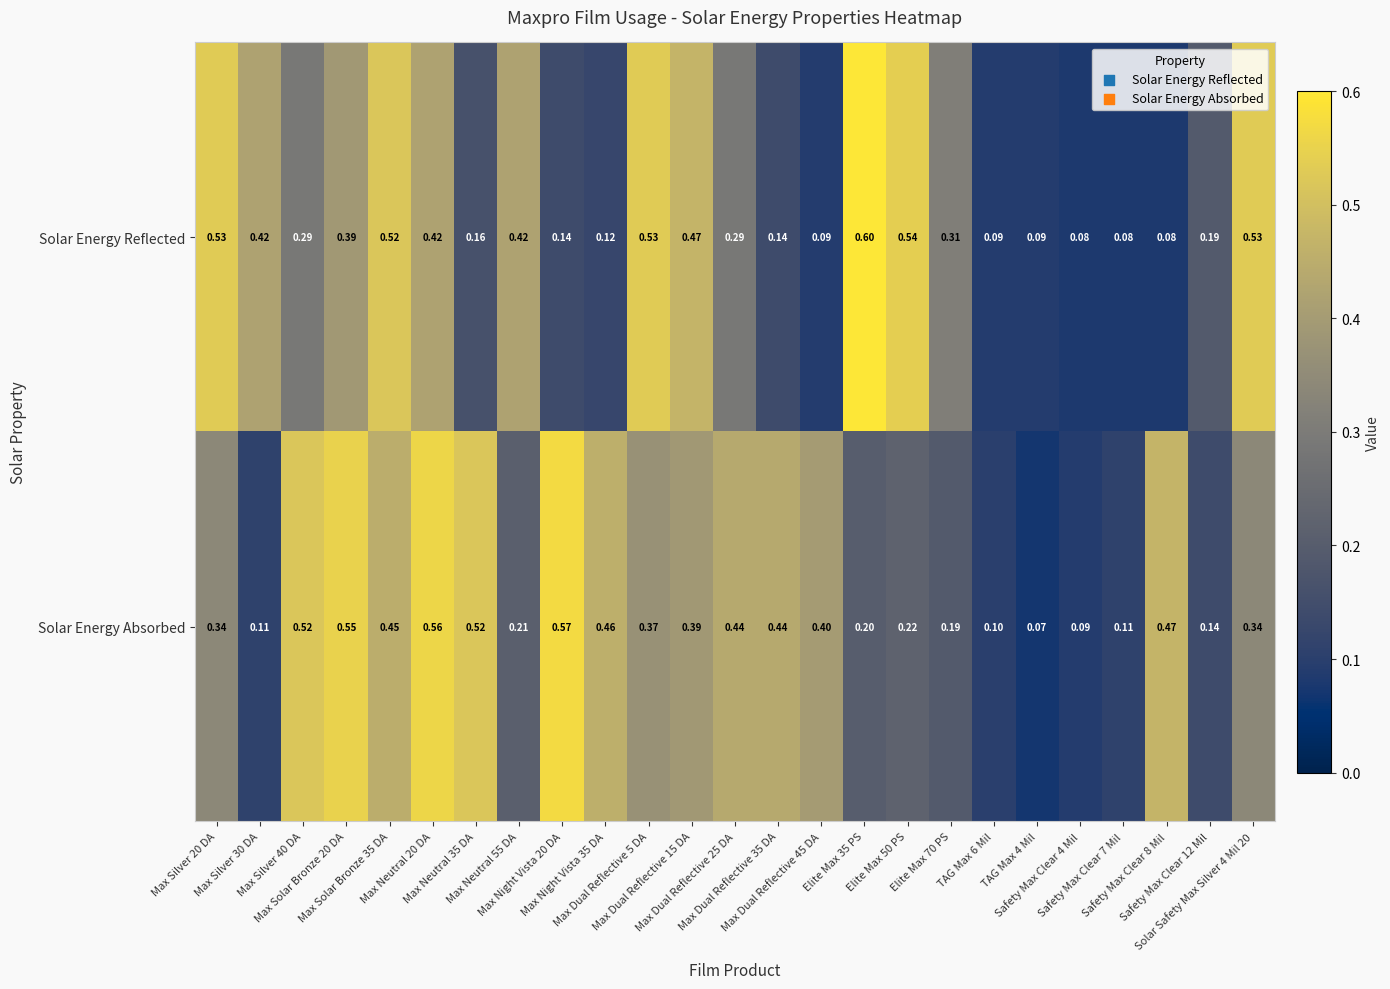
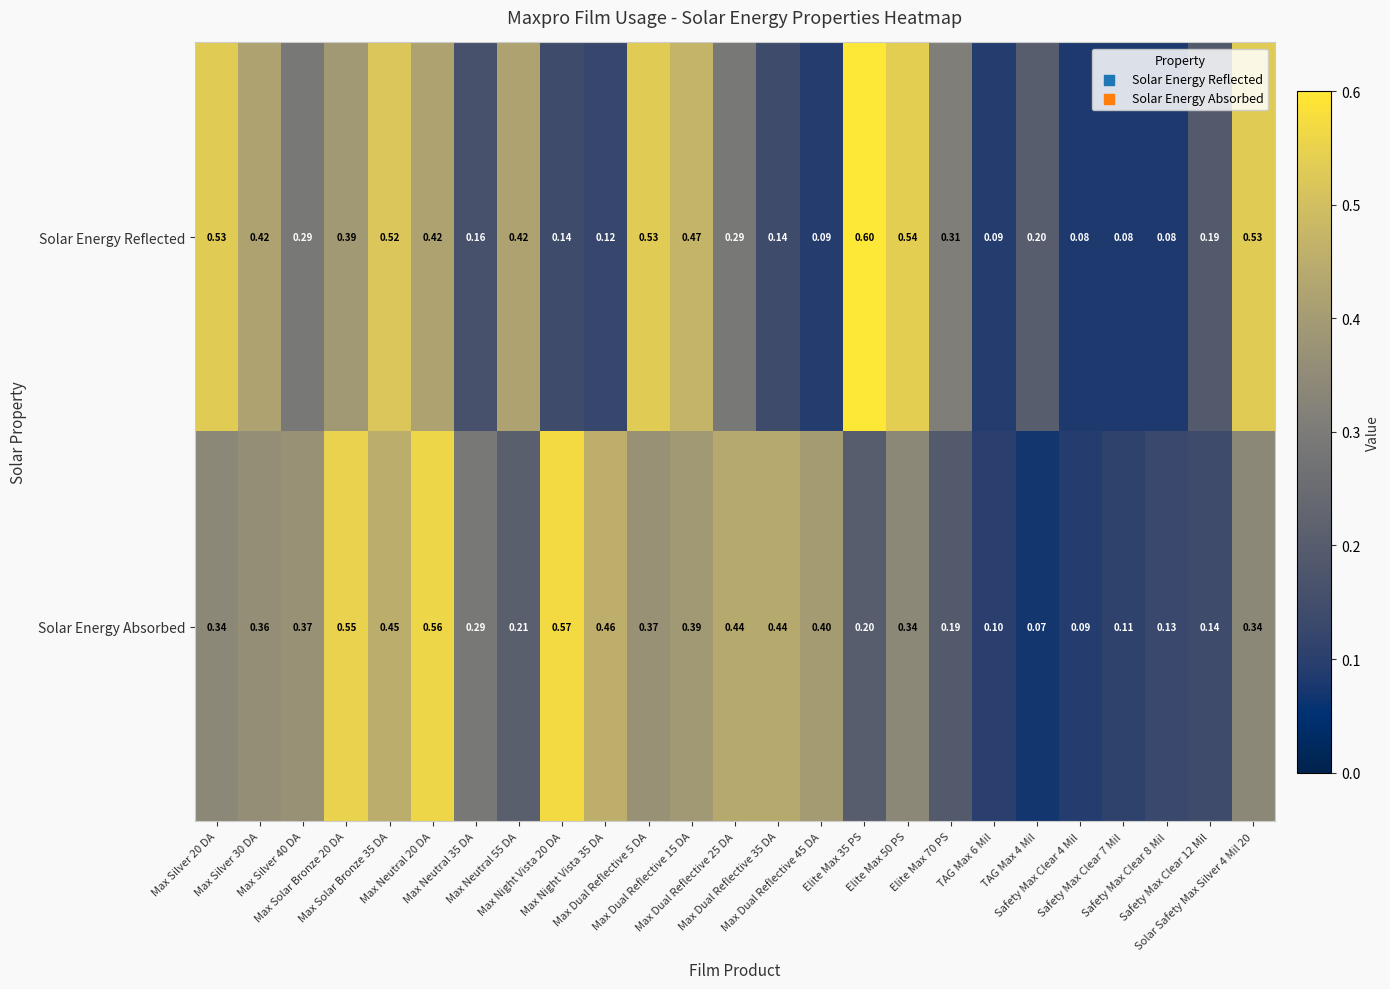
Solar Energy Reflected, TAG Max 4 Mil: 0.09 -> 0.20
Solar Energy Absorbed, Max Silver 30 DA: 0.11 -> 0.36
Solar Energy Absorbed, Max Silver 40 DA: 0.52 -> 0.37
Solar Energy Absorbed, Max Neutral 35 DA: 0.52 -> 0.29
Solar Energy Absorbed, Elite Max 50 PS: 0.22 -> 0.34
Solar Energy Absorbed, Safety Max Clear 8 Mil: 0.47 -> 0.13
